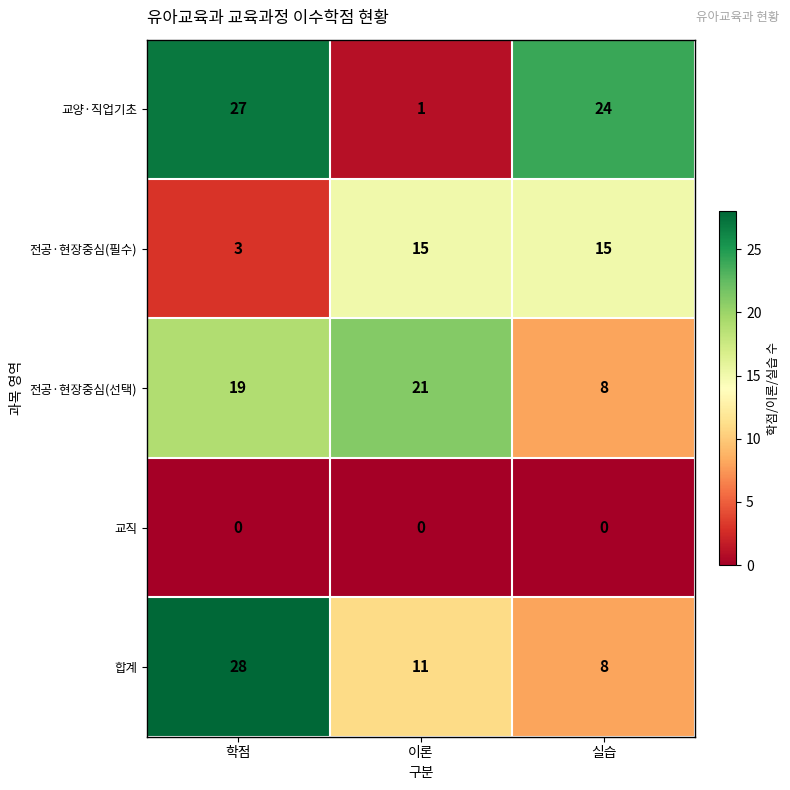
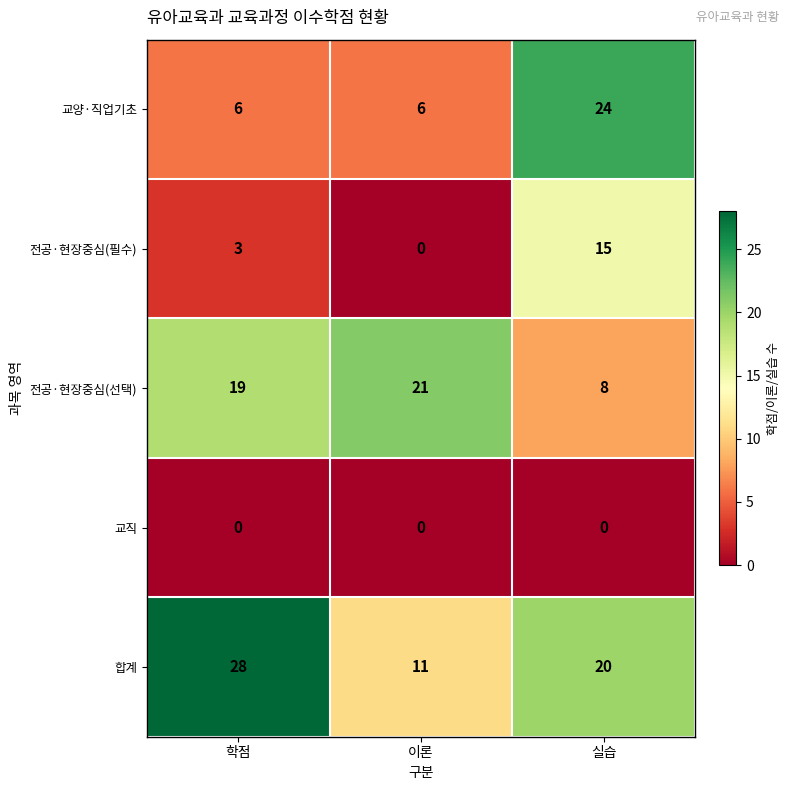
교양·직업기초, 학점: 27 -> 6
교양·직업기초, 이론: 1 -> 6
전공·현장중심(필수), 이론: 15 -> 0
합계, 실습: 8 -> 20
